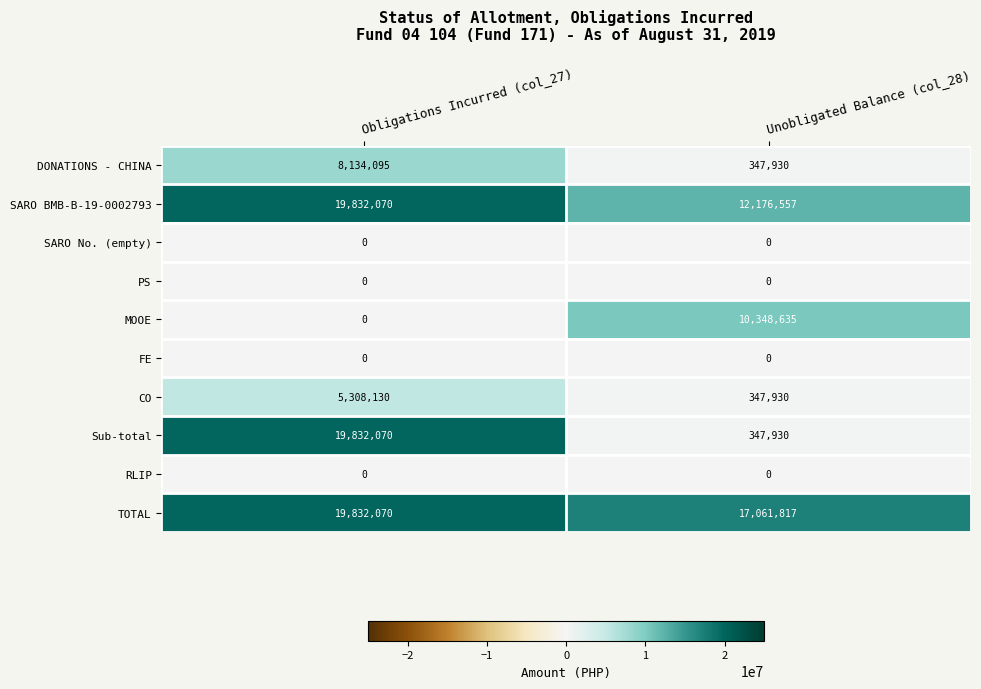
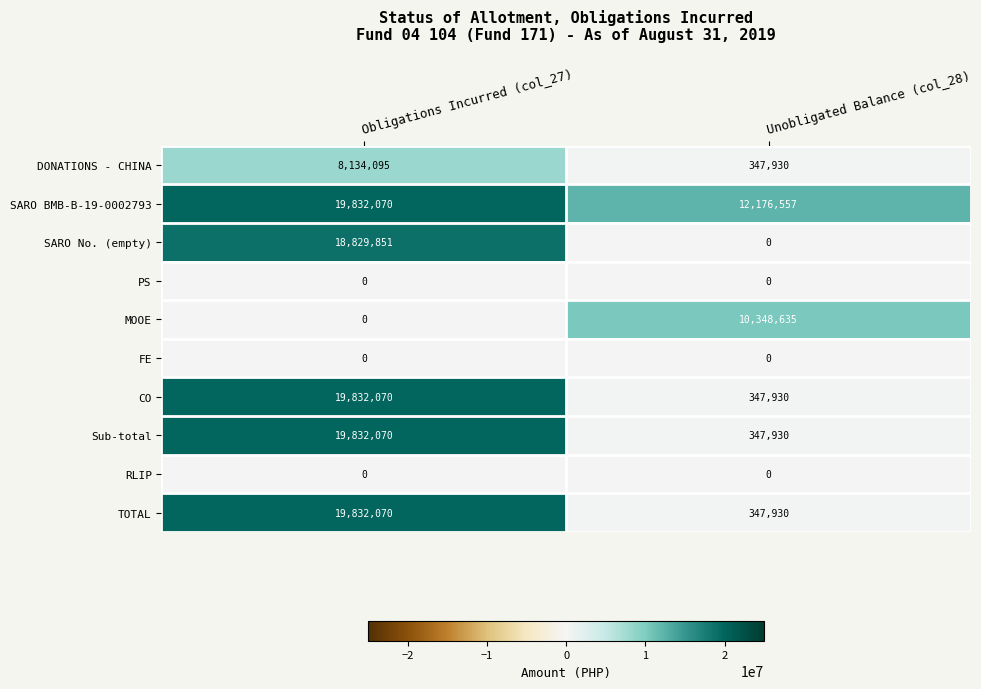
SARO No. (empty), Obligations Incurred (col_27): 0 -> 18,829,851
CO, Obligations Incurred (col_27): 5,308,130 -> 19,832,070
TOTAL, Unobligated Balance (col_28): 17,061,817 -> 347,930
